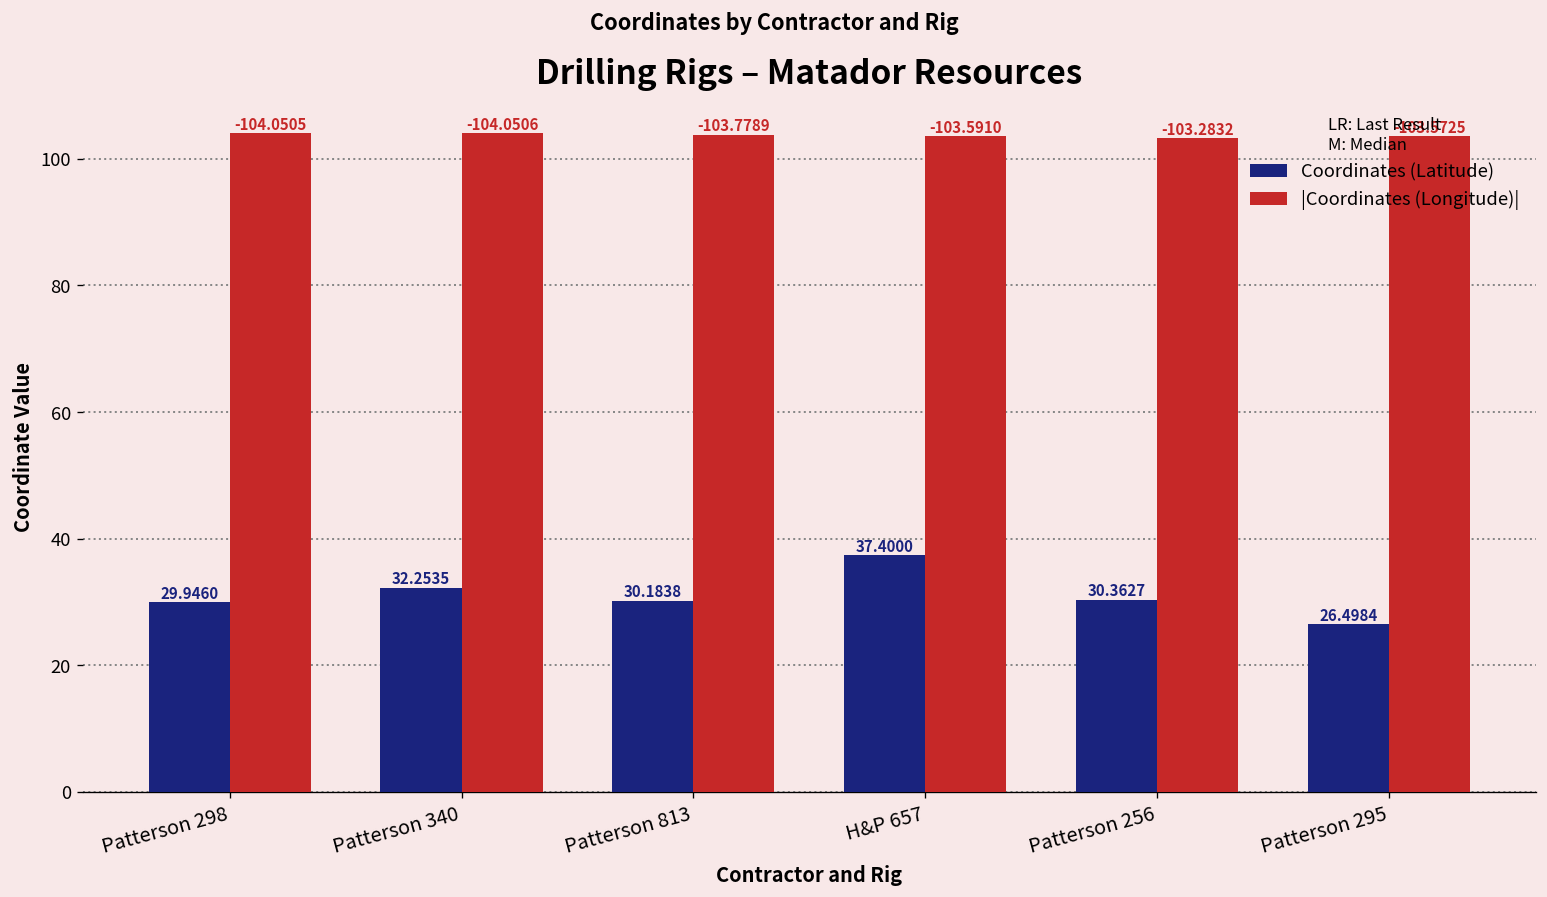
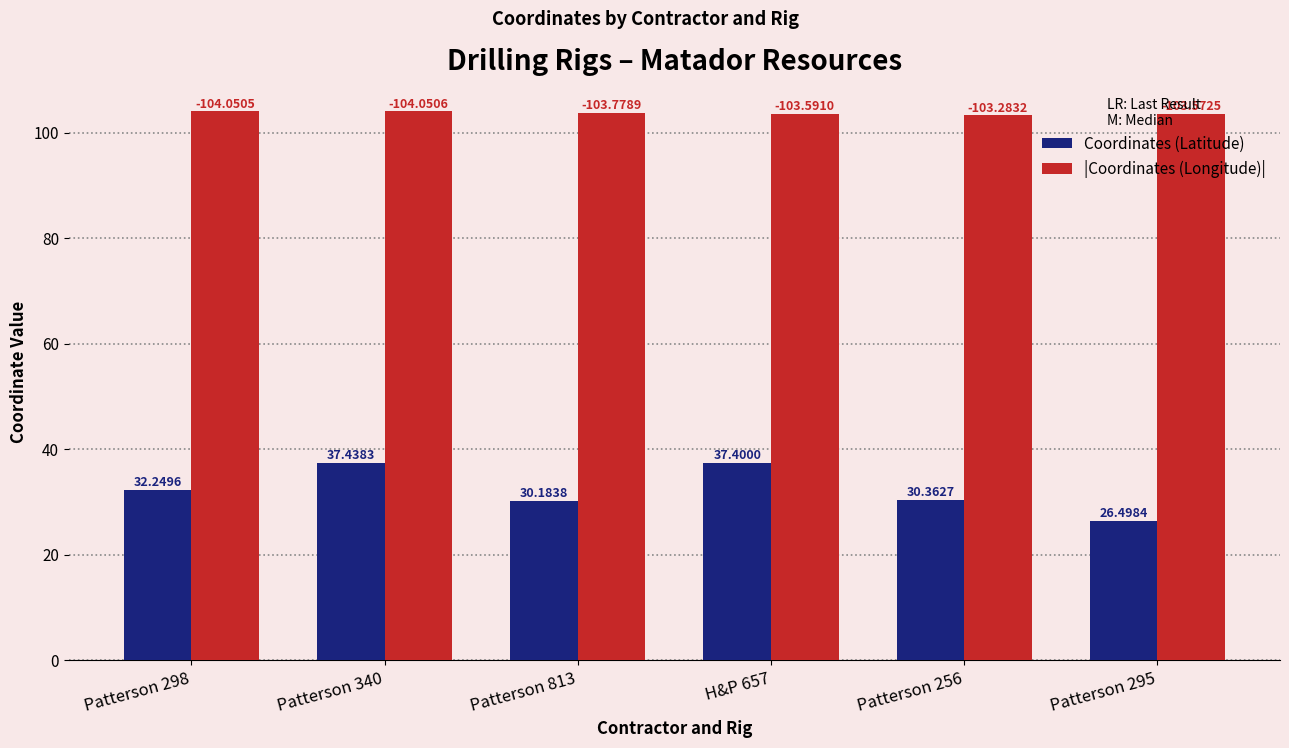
Coordinates (Latitude), Patterson 298: 29.9460 -> 32.2496
Coordinates (Latitude), Patterson 340: 32.2535 -> 37.4383
